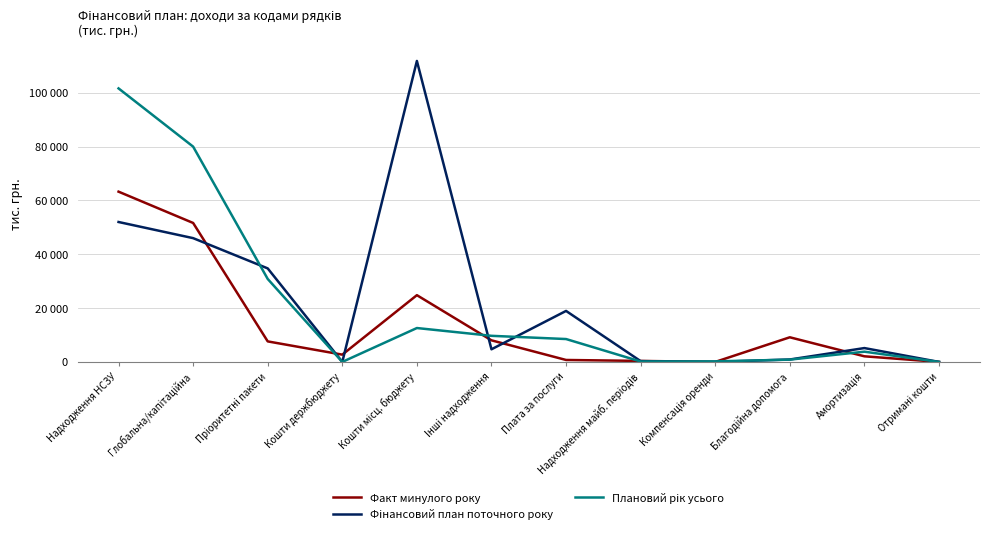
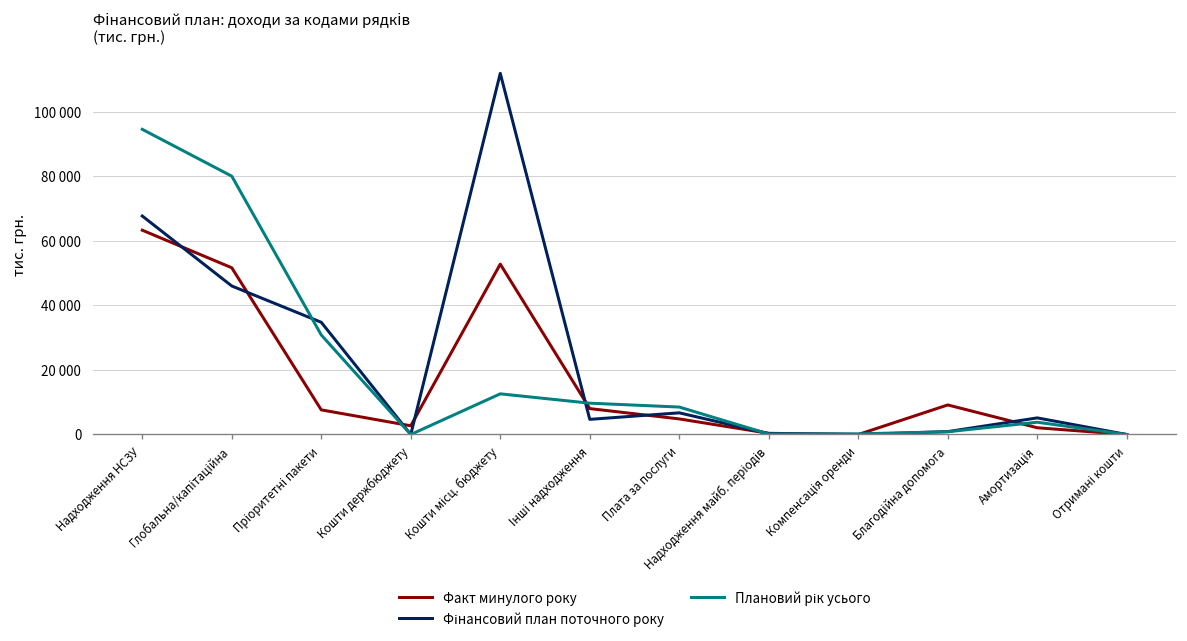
Фінансовий план поточного року, Надходження НСЗУ: 52000 -> 68000
Плановий рік усього, Надходження НСЗУ: 102000 -> 95000
Факт минулого року, Кошти місц. бюджету: 25000 -> 53000
Факт минулого року, Плата за послуги: 1000 -> 5000
Фінансовий план поточного року, Плата за послуги: 19000 -> 7000
